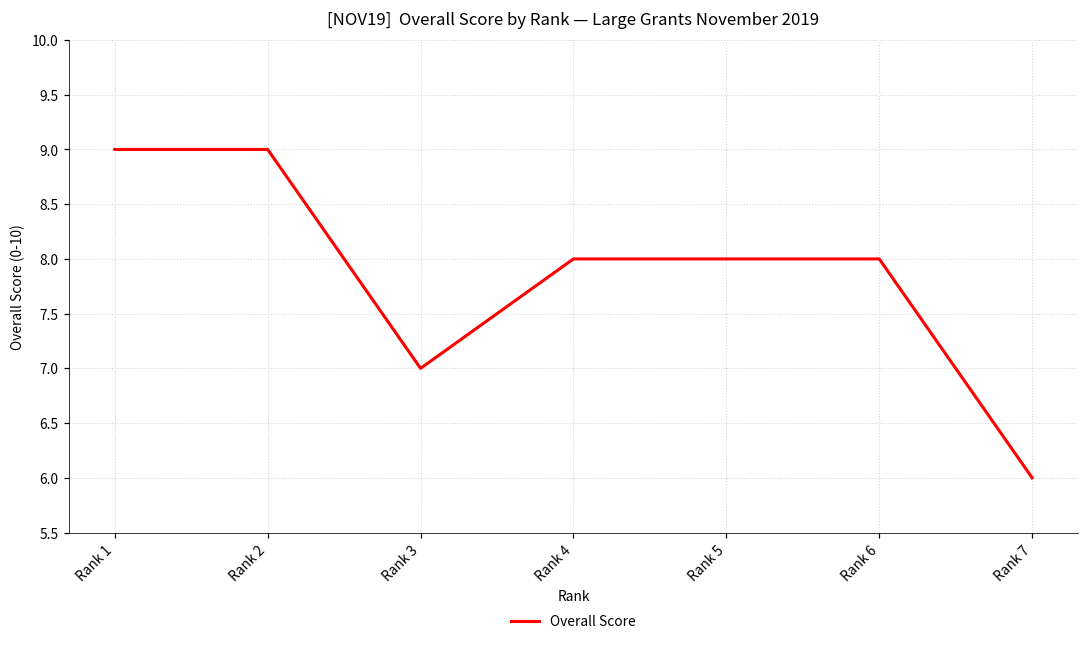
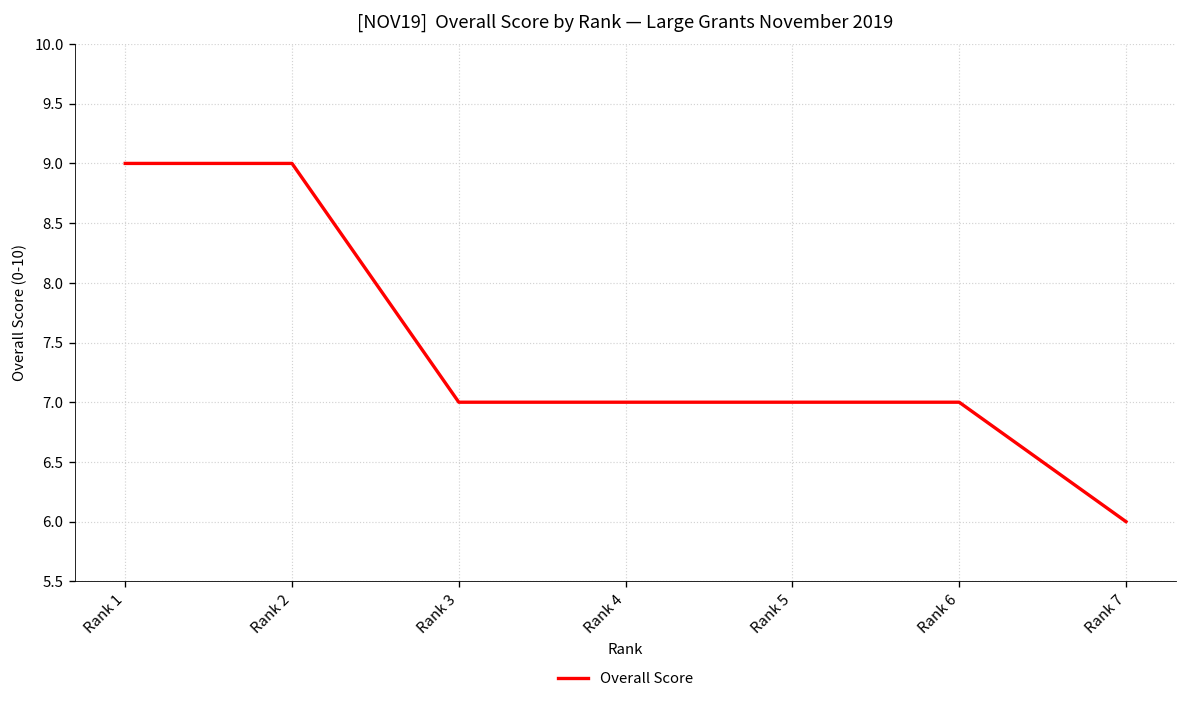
Rank 4: 8 -> 7
Rank 5: 8 -> 7
Rank 6: 8 -> 7
